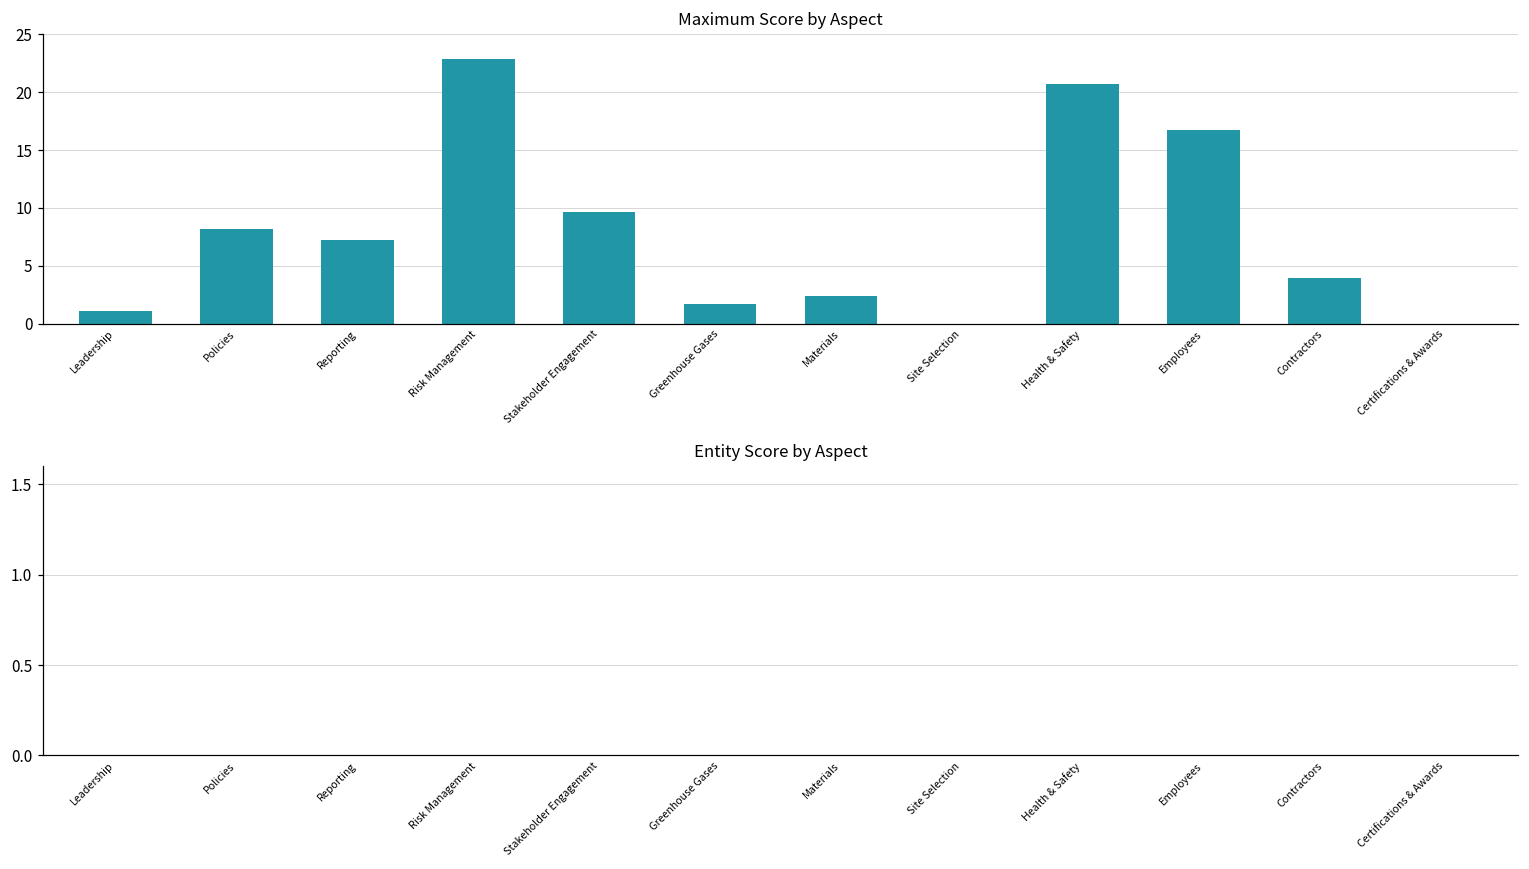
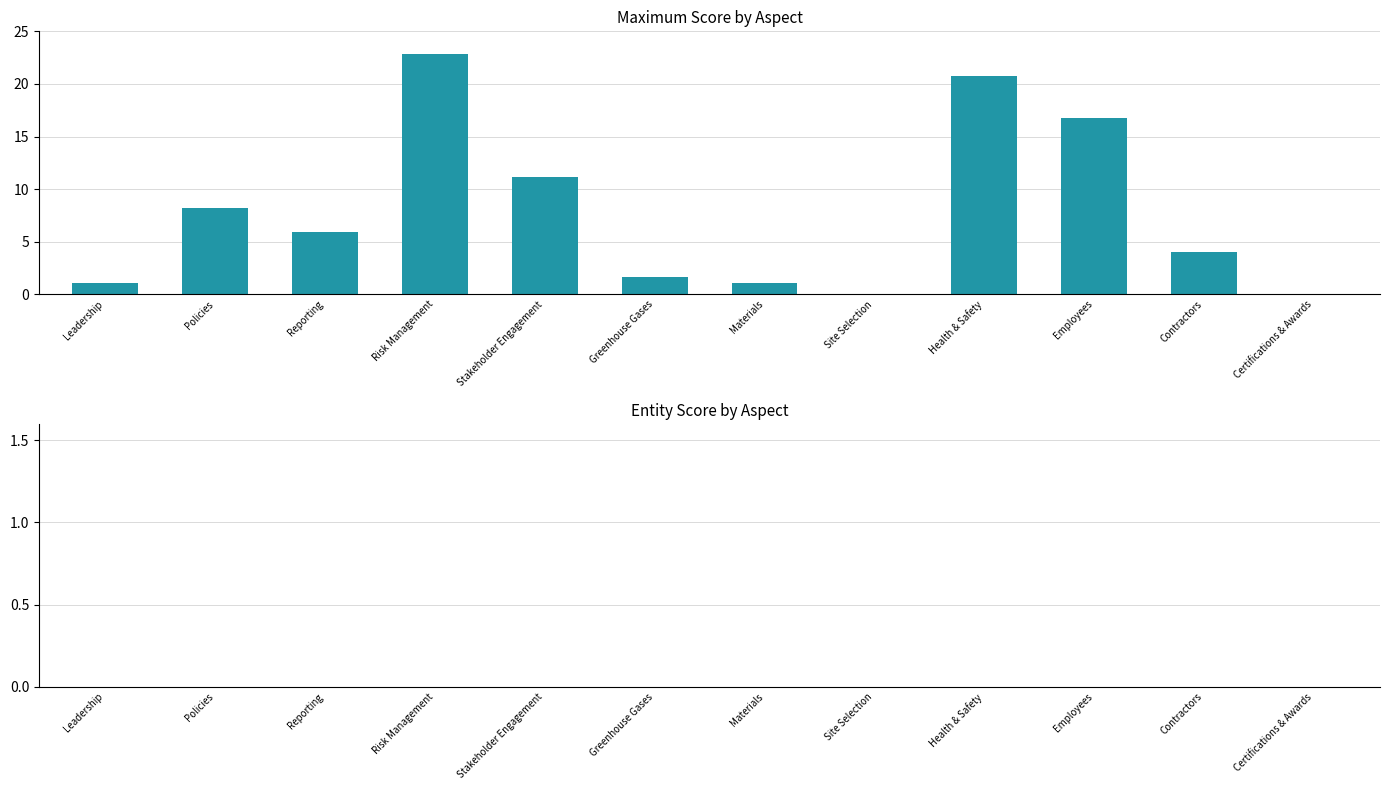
Maximum Score by Aspect, Reporting: 7.3 -> 5.9
Maximum Score by Aspect, Stakeholder Engagement: 9.7 -> 11.2
Maximum Score by Aspect, Materials: 2.4 -> 1.1
